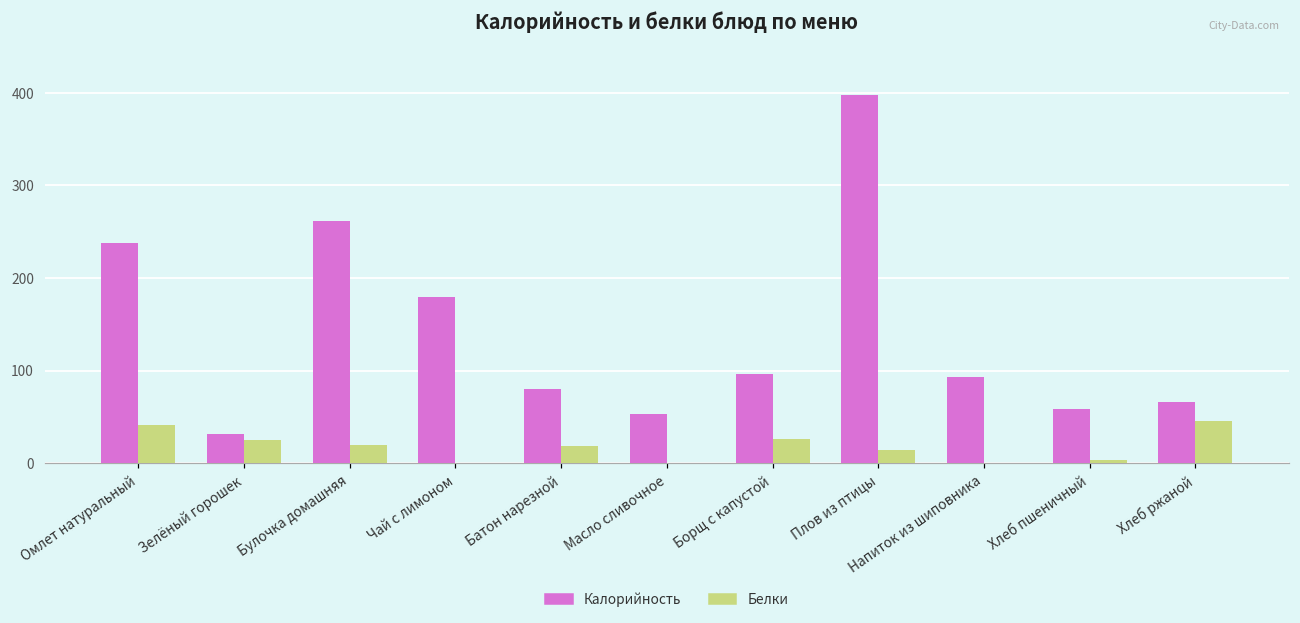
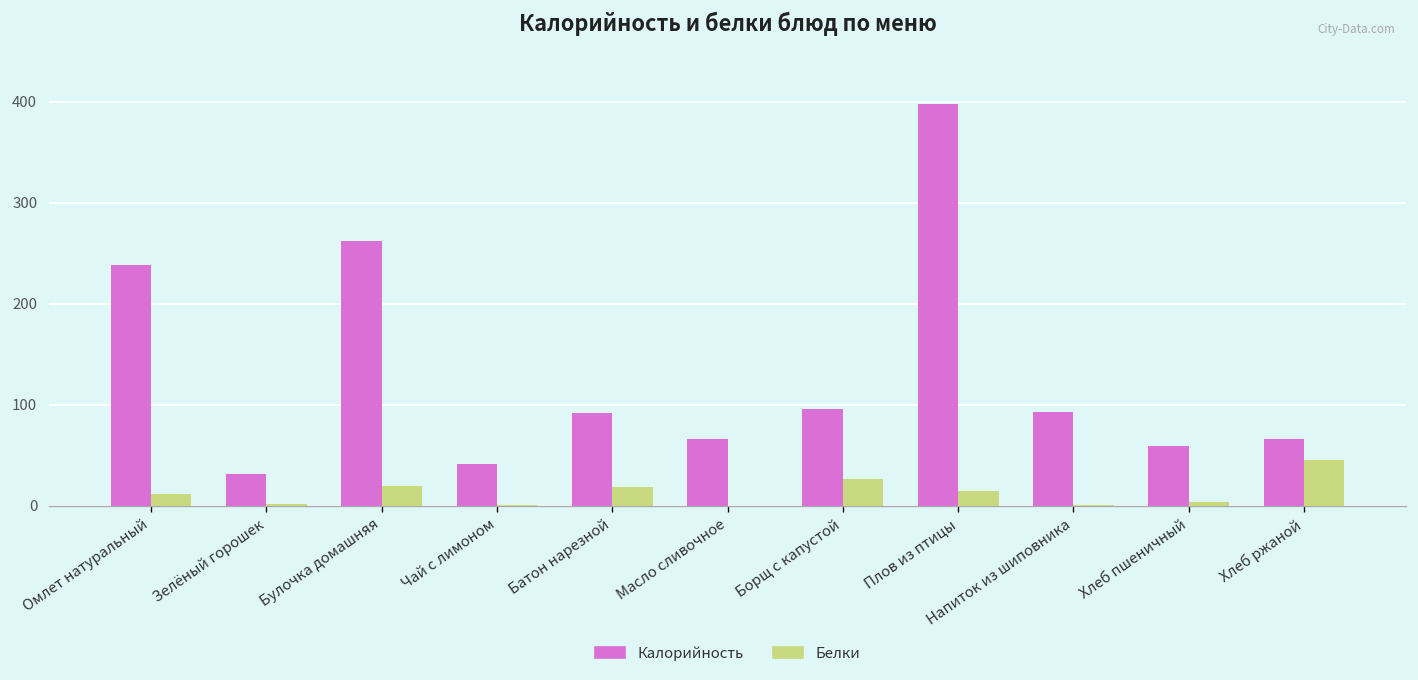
Белки, Омлет натуральный: 40 -> 10
Белки, Зелёный горошек: 20 -> 0
Калорийность, Чай с лимоном: 180 -> 40
Калорийность, Батон нарезной: 80 -> 90
Калорийность, Масло сливочное: 50 -> 70
